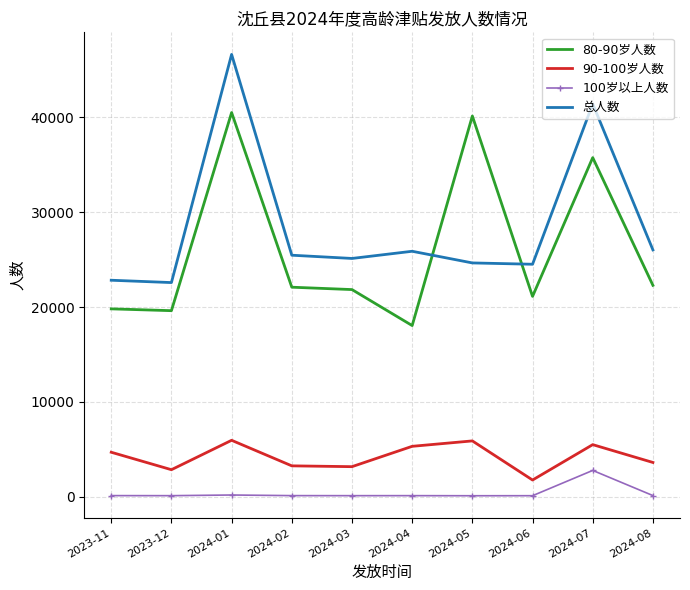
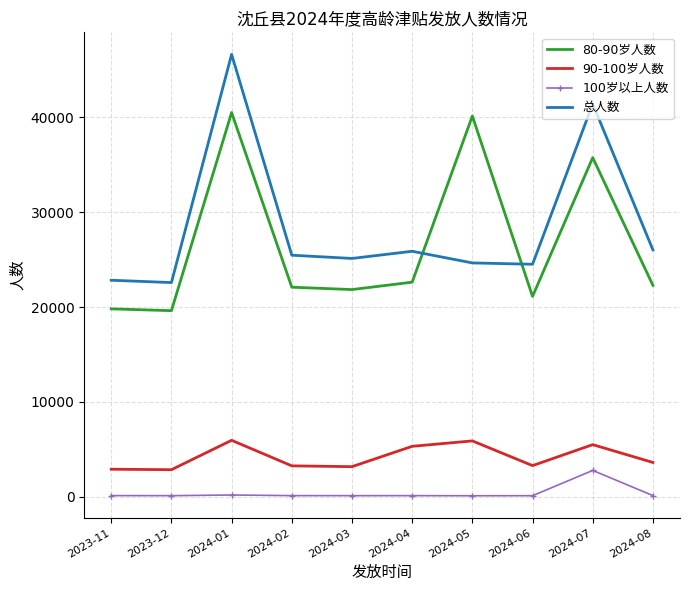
90-100岁人数, 2023-11: 5000 -> 3000
80-90岁人数, 2024-04: 18000 -> 23000
90-100岁人数, 2024-06: 2000 -> 3000
